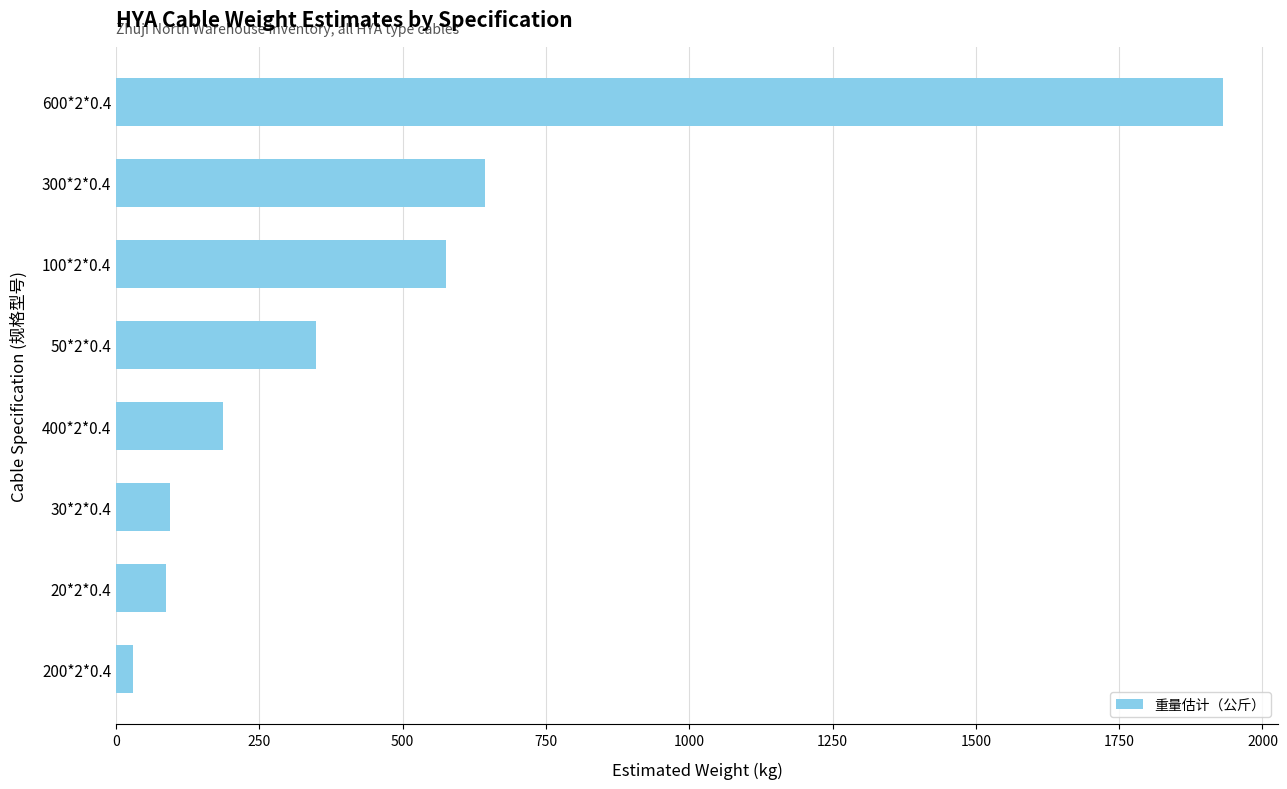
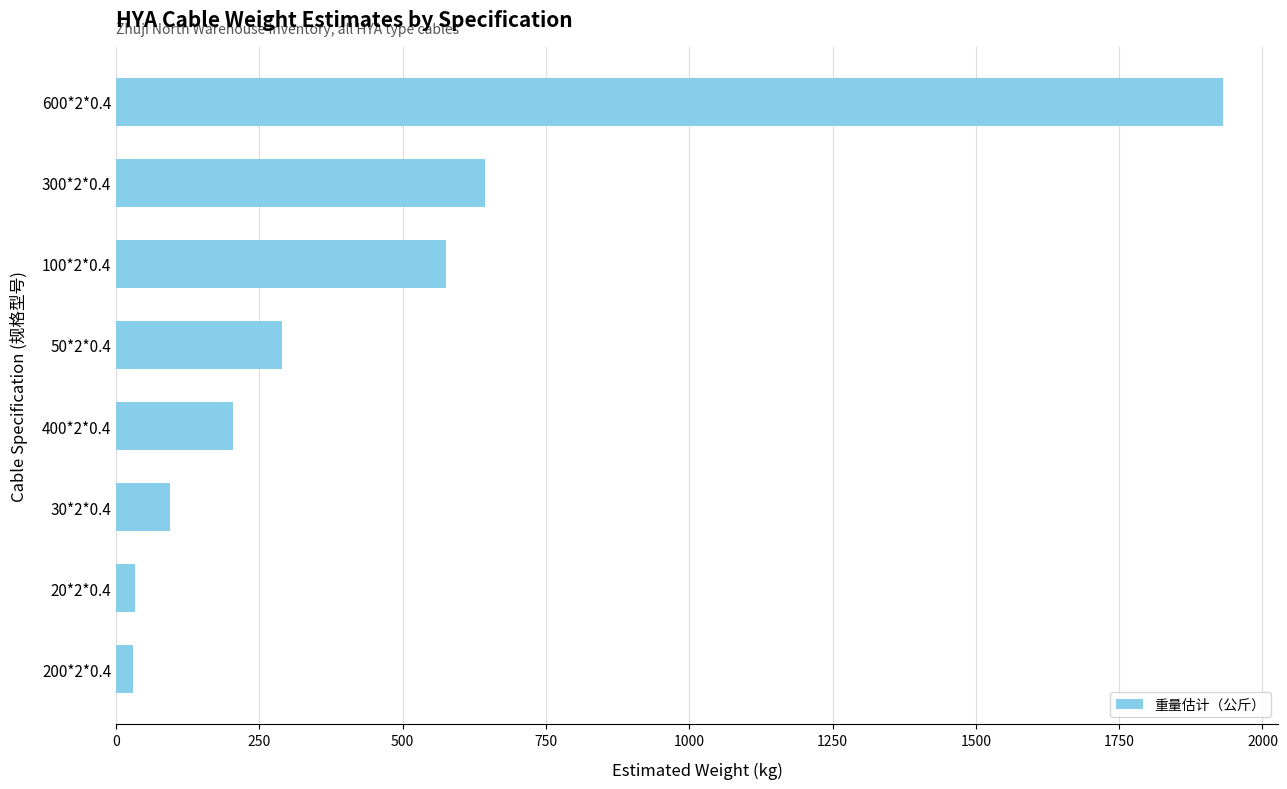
50*2*0.4: 350 -> 290
400*2*0.4: 190 -> 200
20*2*0.4: 90 -> 30
